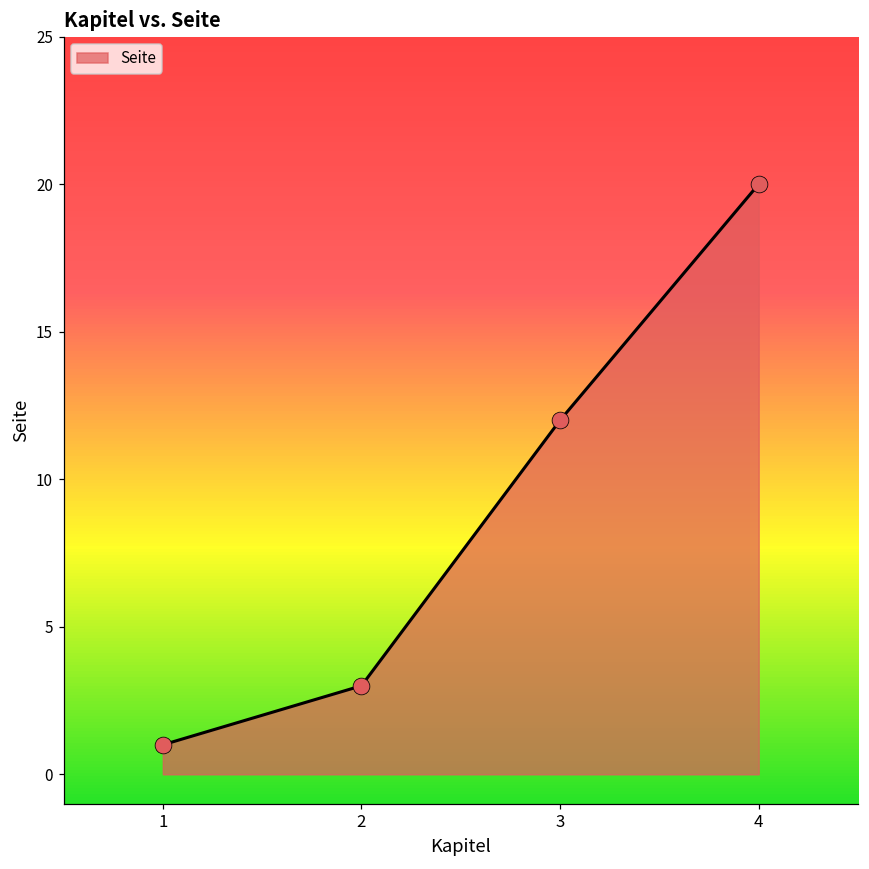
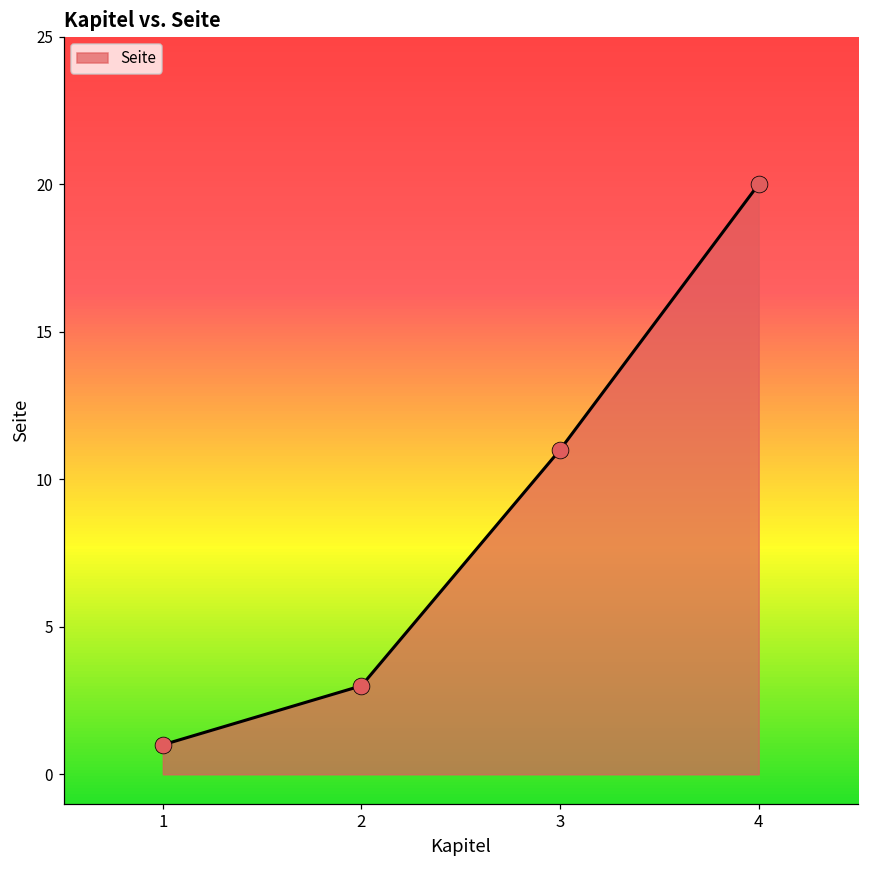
3: 12 -> 11
